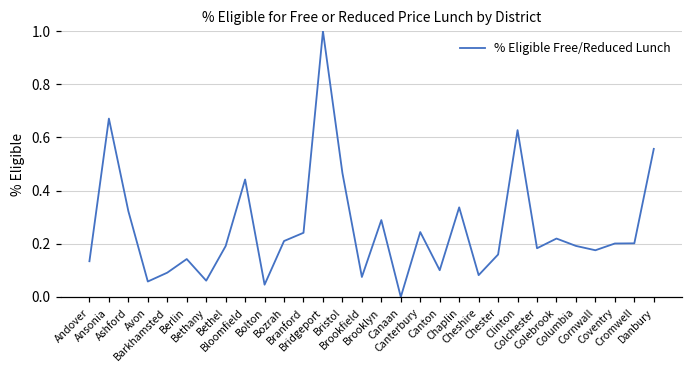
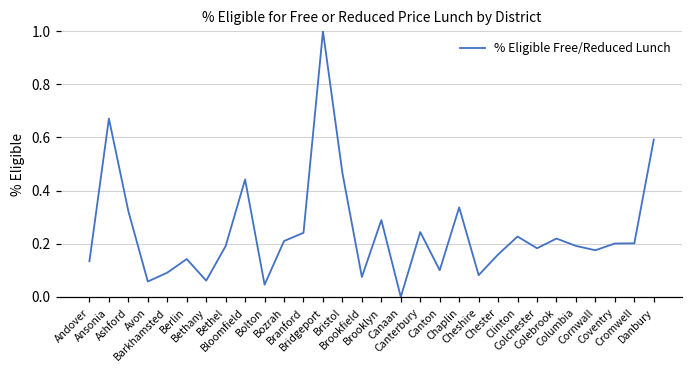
Clinton: 0.63 -> 0.23
Danbury: 0.56 -> 0.59
